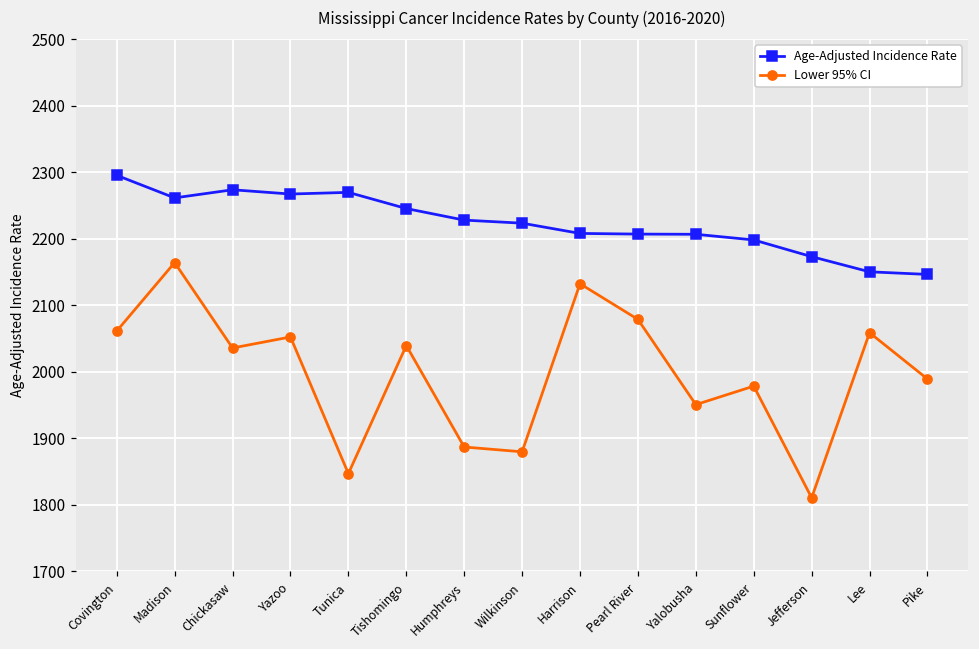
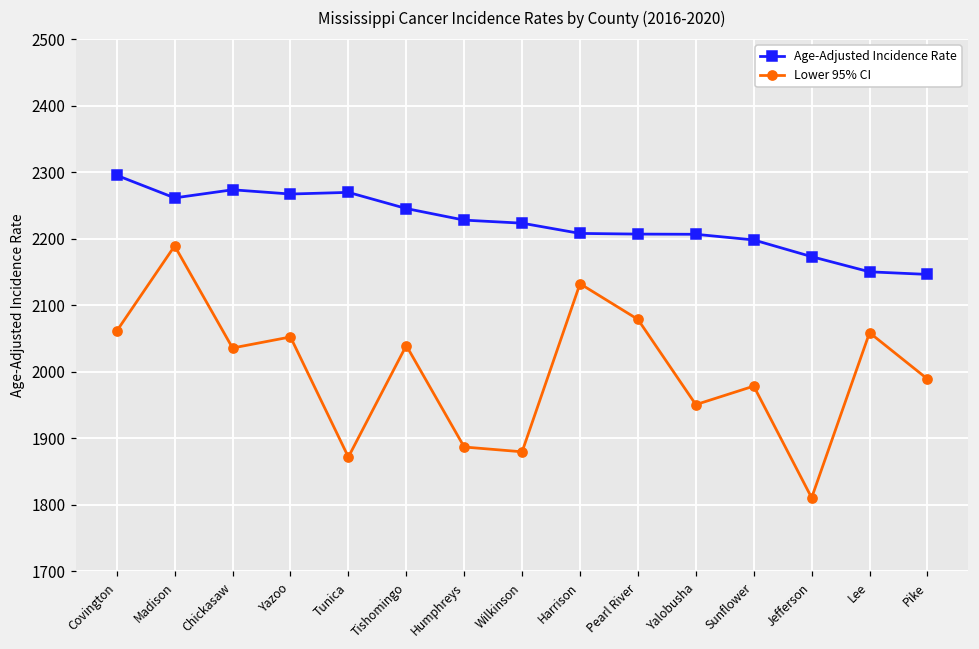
Lower 95% CI, Madison: 2160 -> 2190
Lower 95% CI, Tunica: 1850 -> 1870
